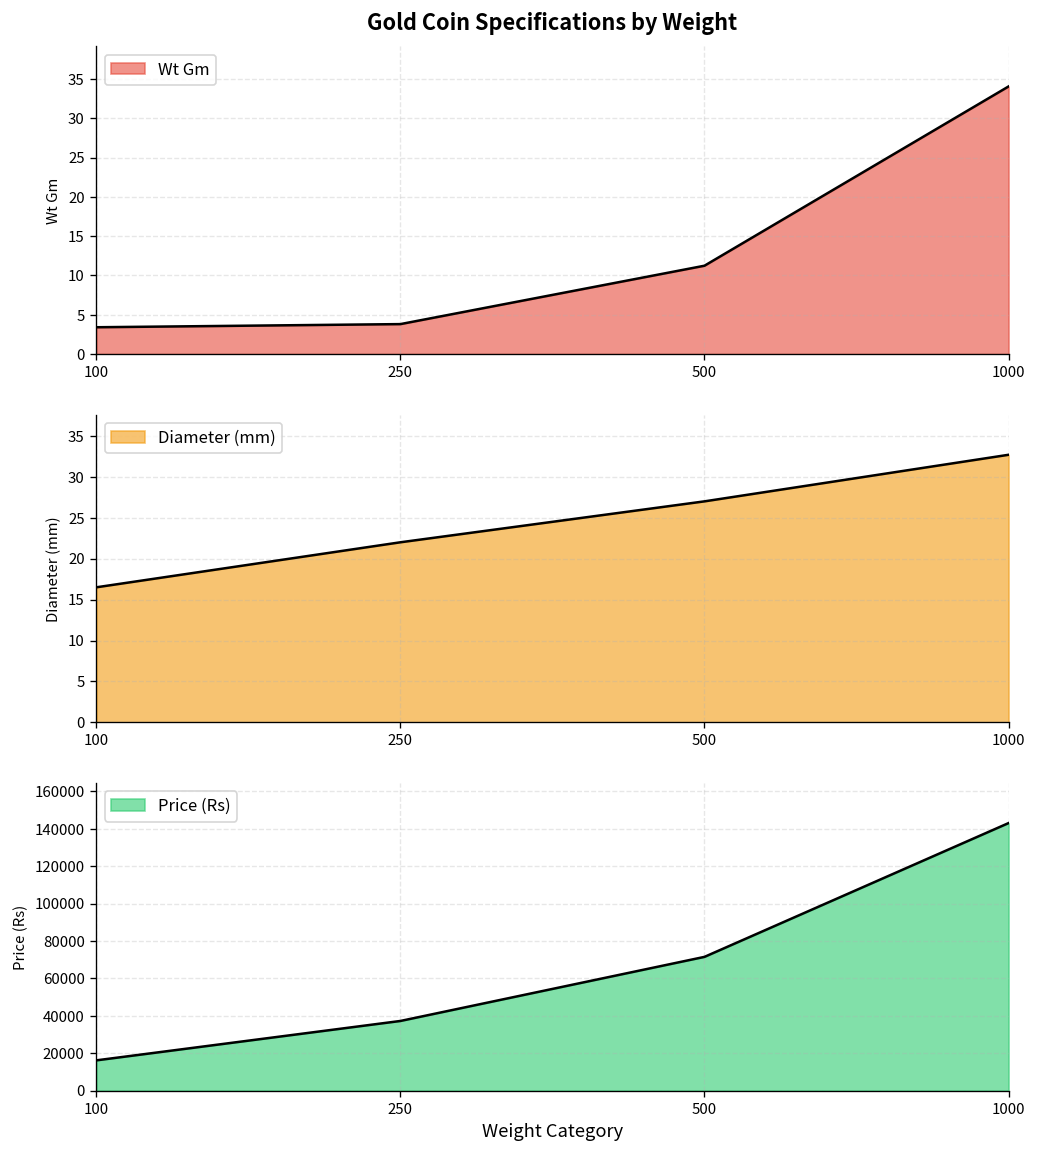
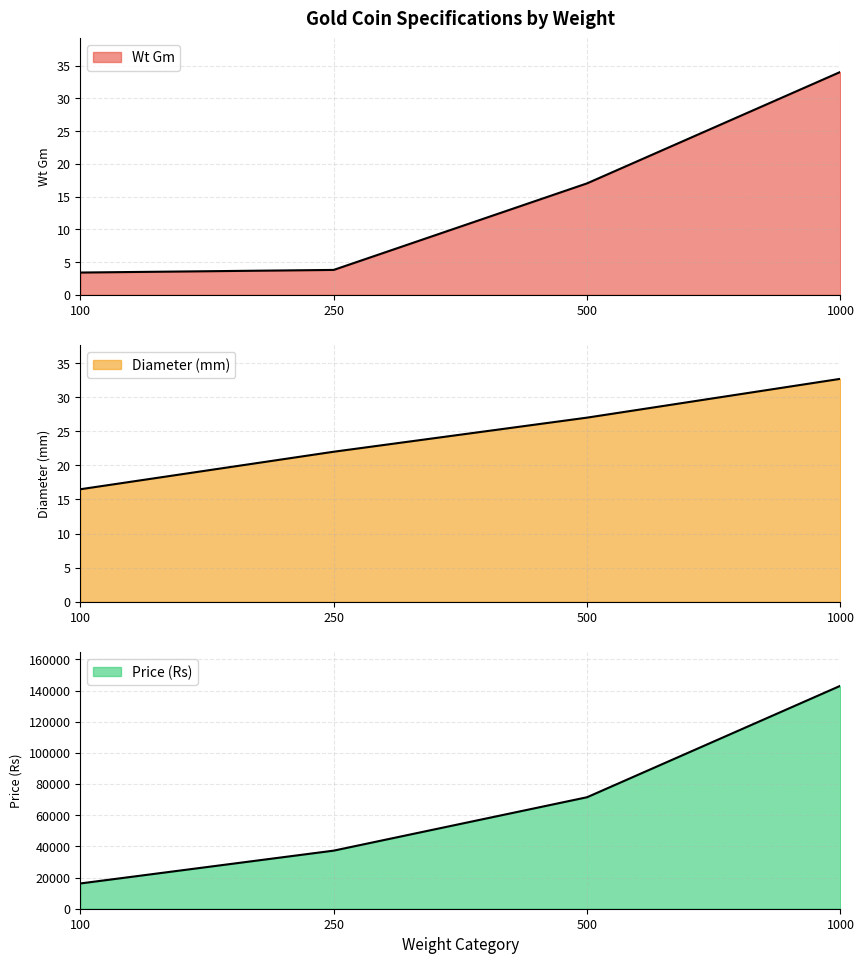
Gold Coin Specifications by Weight, 500: 11 -> 17
